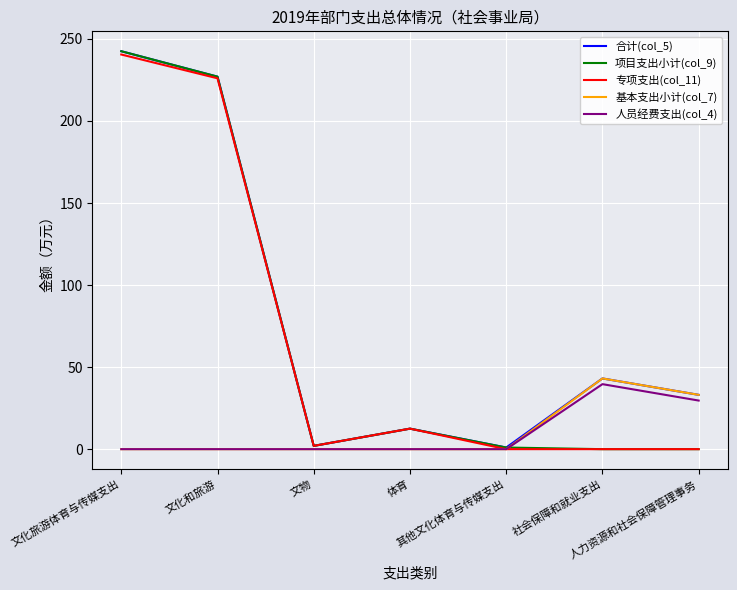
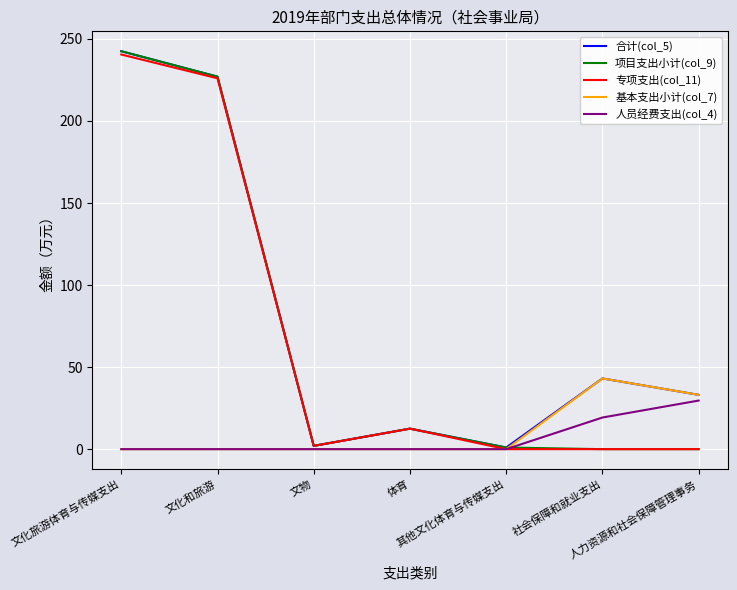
人员经费支出(col_4), 社会保障和就业支出: 40 -> 19
